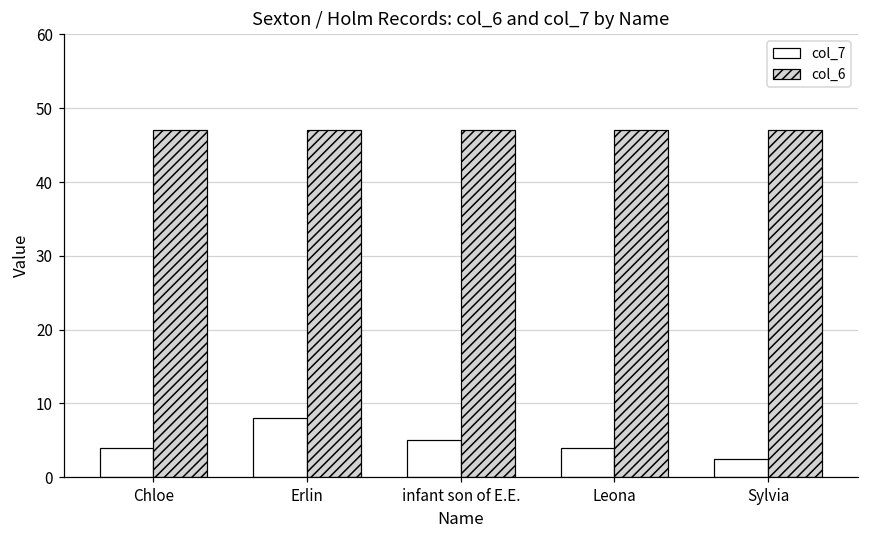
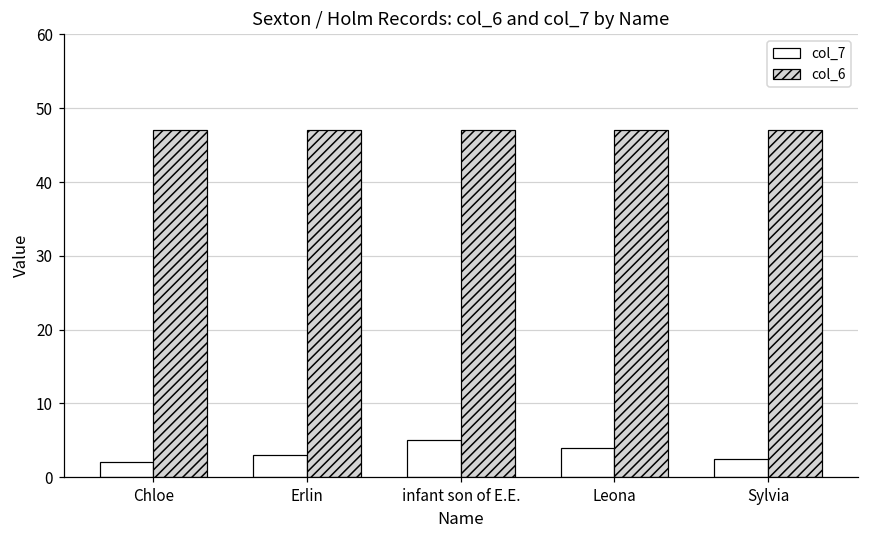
col_7, Chloe: 4 -> 2
col_7, Erlin: 8 -> 3
